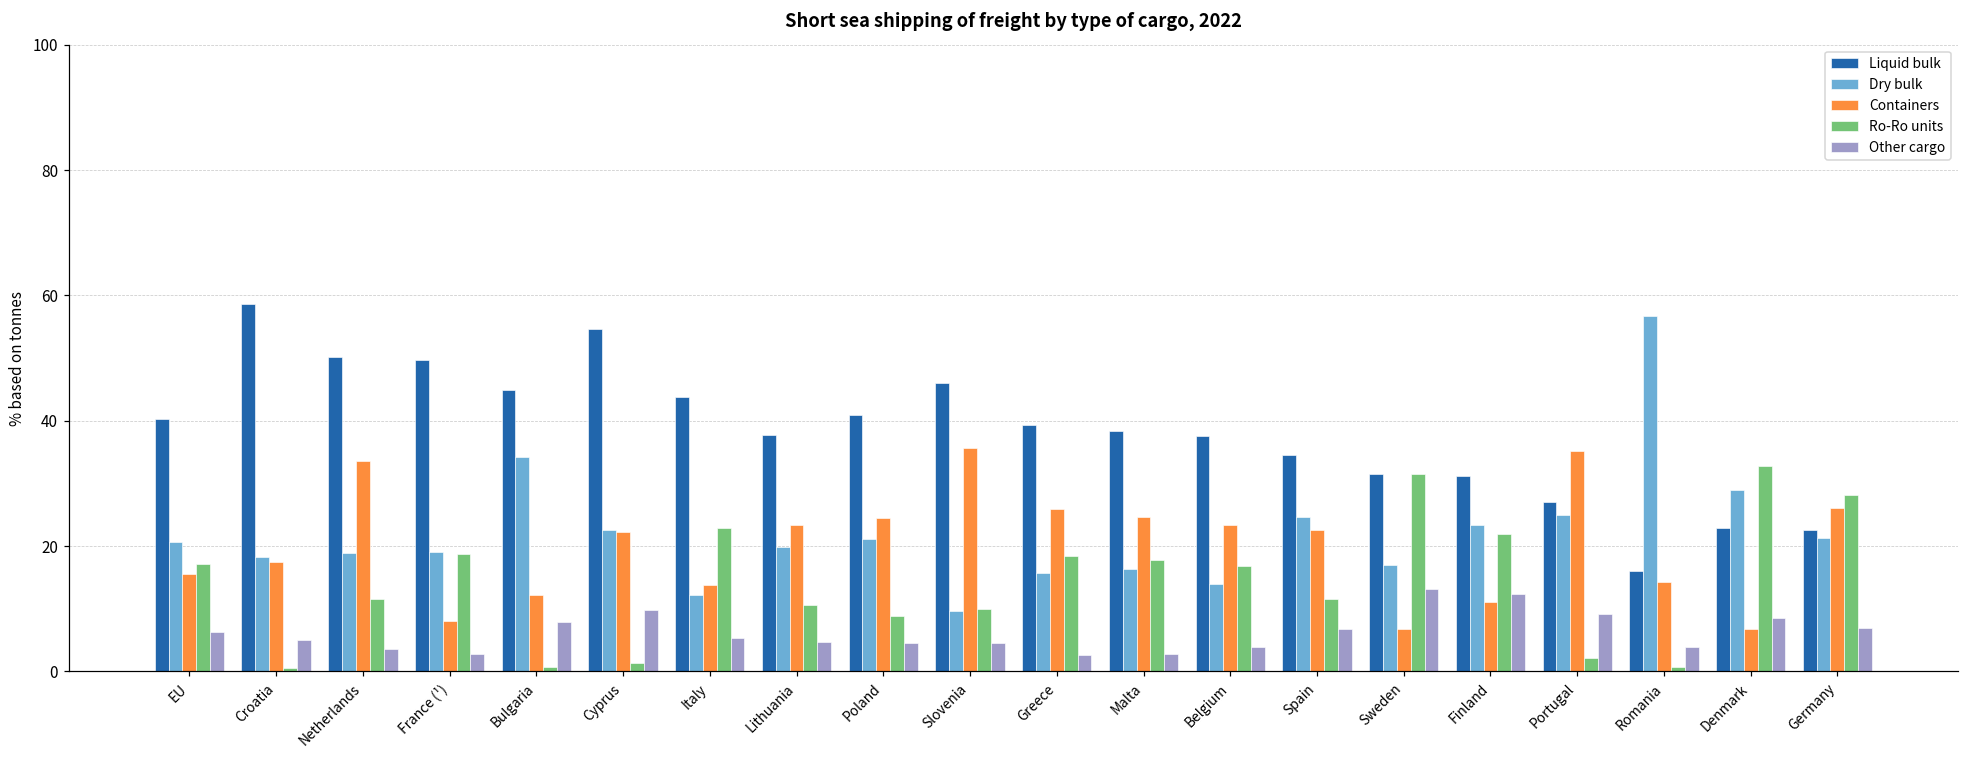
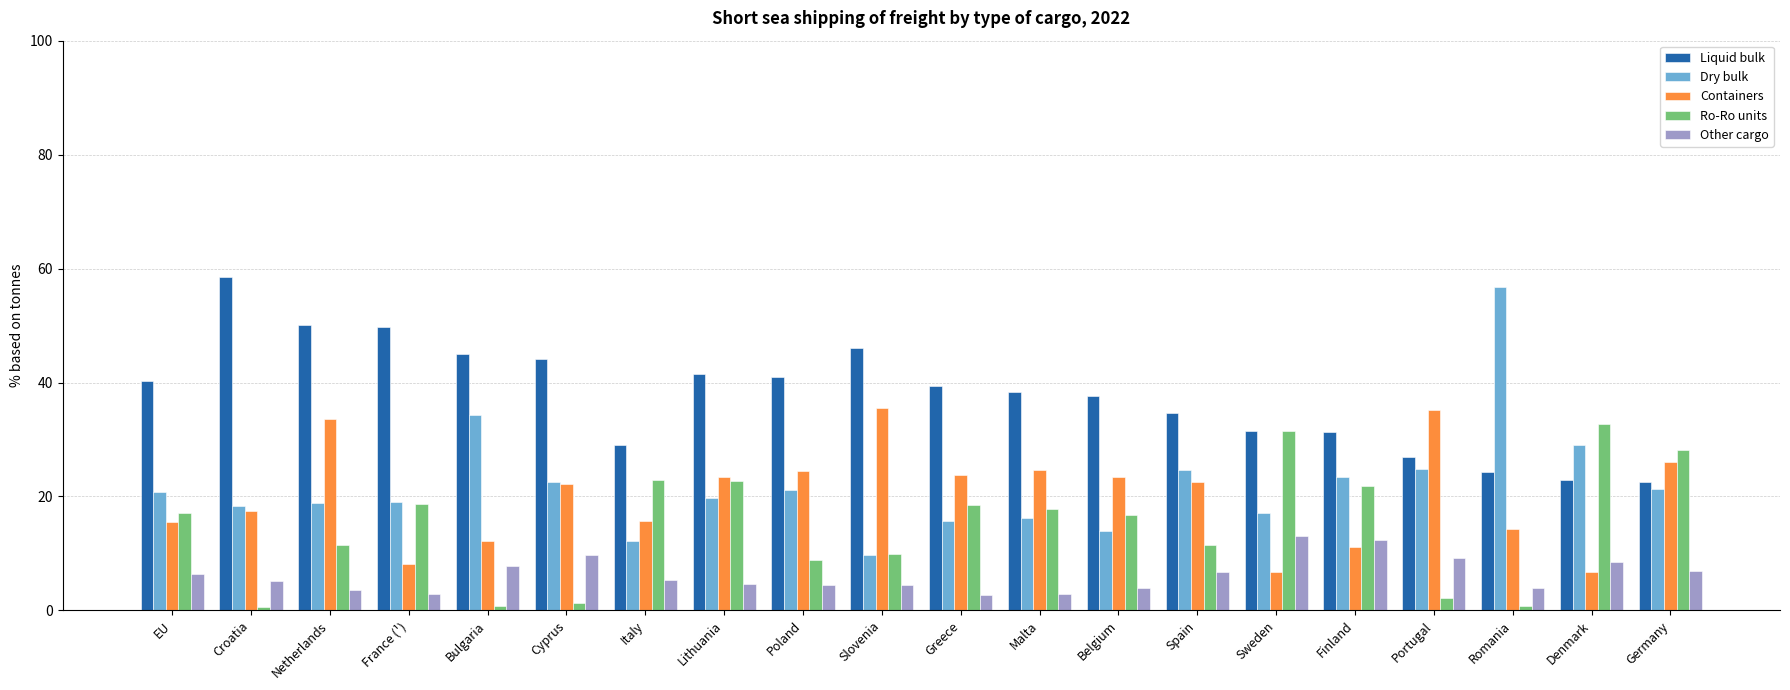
Liquid bulk, Cyprus: 55 -> 44
Liquid bulk, Italy: 44 -> 29
Containers, Italy: 14 -> 16
Liquid bulk, Lithuania: 38 -> 41
Ro-Ro units, Lithuania: 11 -> 23
Containers, Greece: 26 -> 24
Liquid bulk, Romania: 16 -> 24
